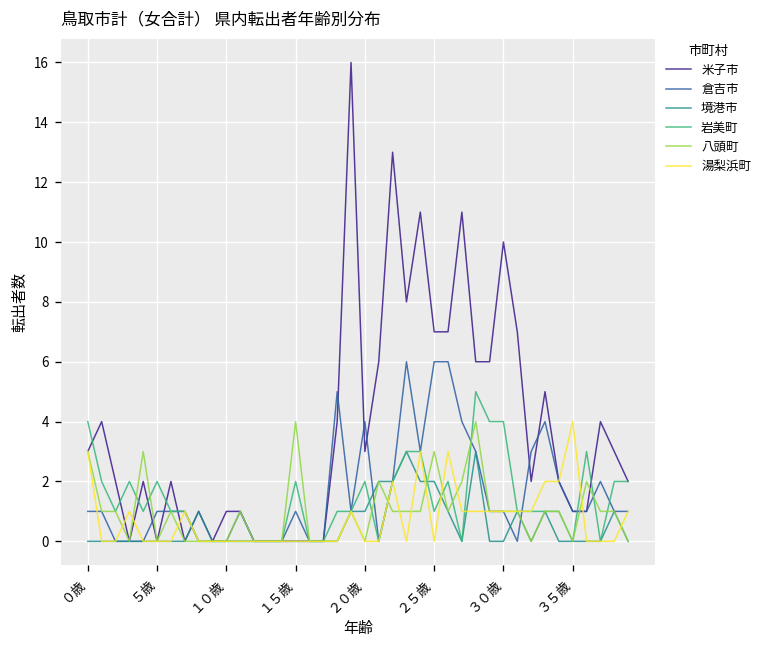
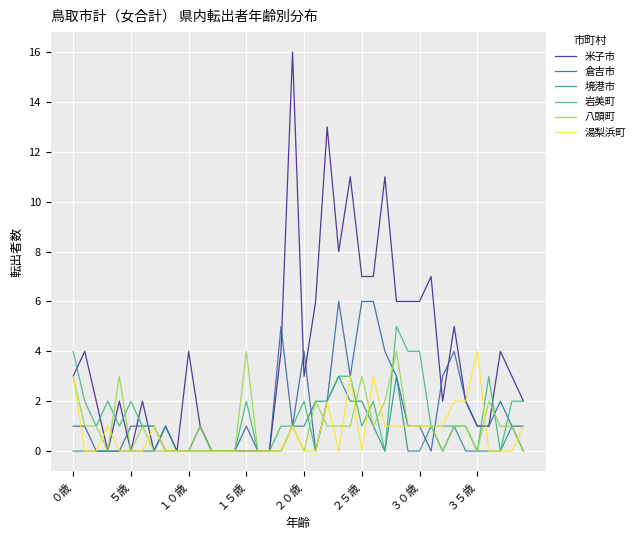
米子市, １０歳: 1 -> 4
米子市, ３０歳: 10 -> 6
